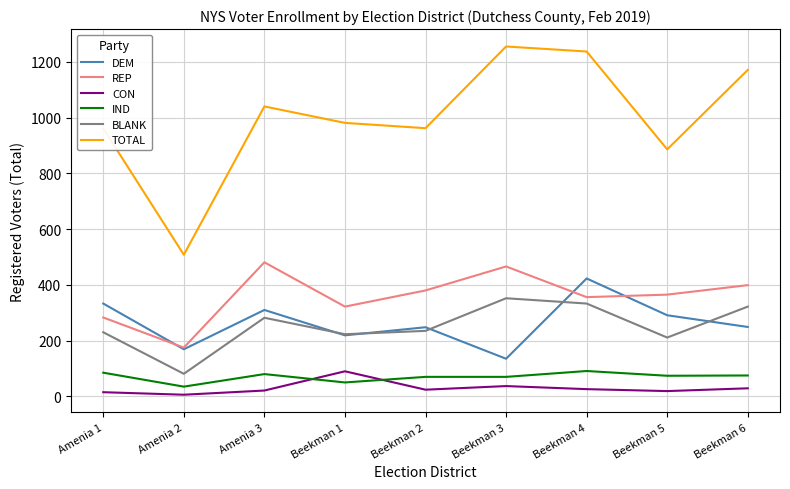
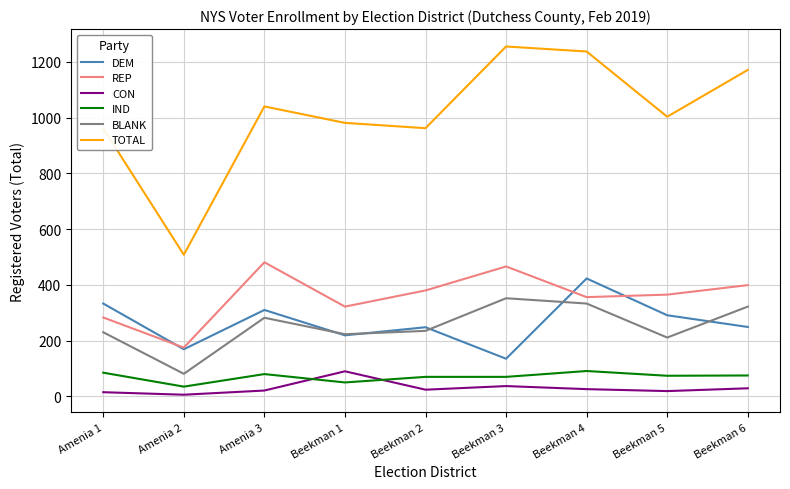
TOTAL, Beekman 5: 890 -> 1000
